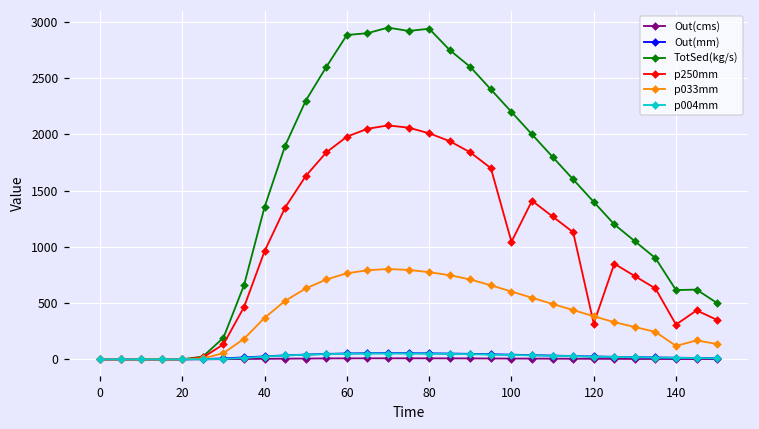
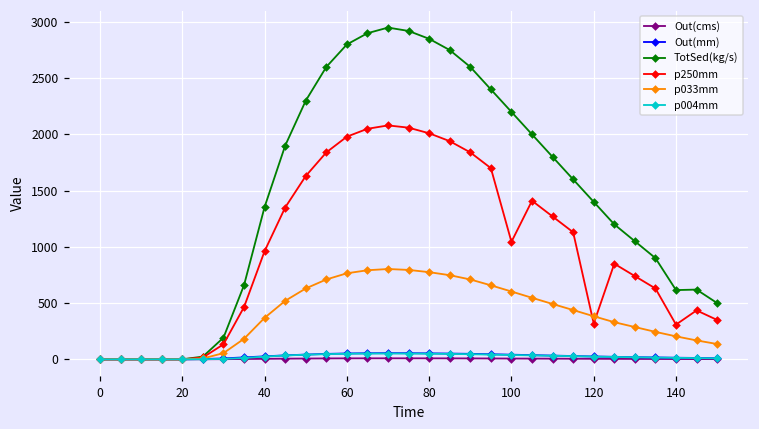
TotSed(kg/s), 60: 2880 -> 2800
TotSed(kg/s), 80: 2940 -> 2850
p033mm, 140: 120 -> 200
